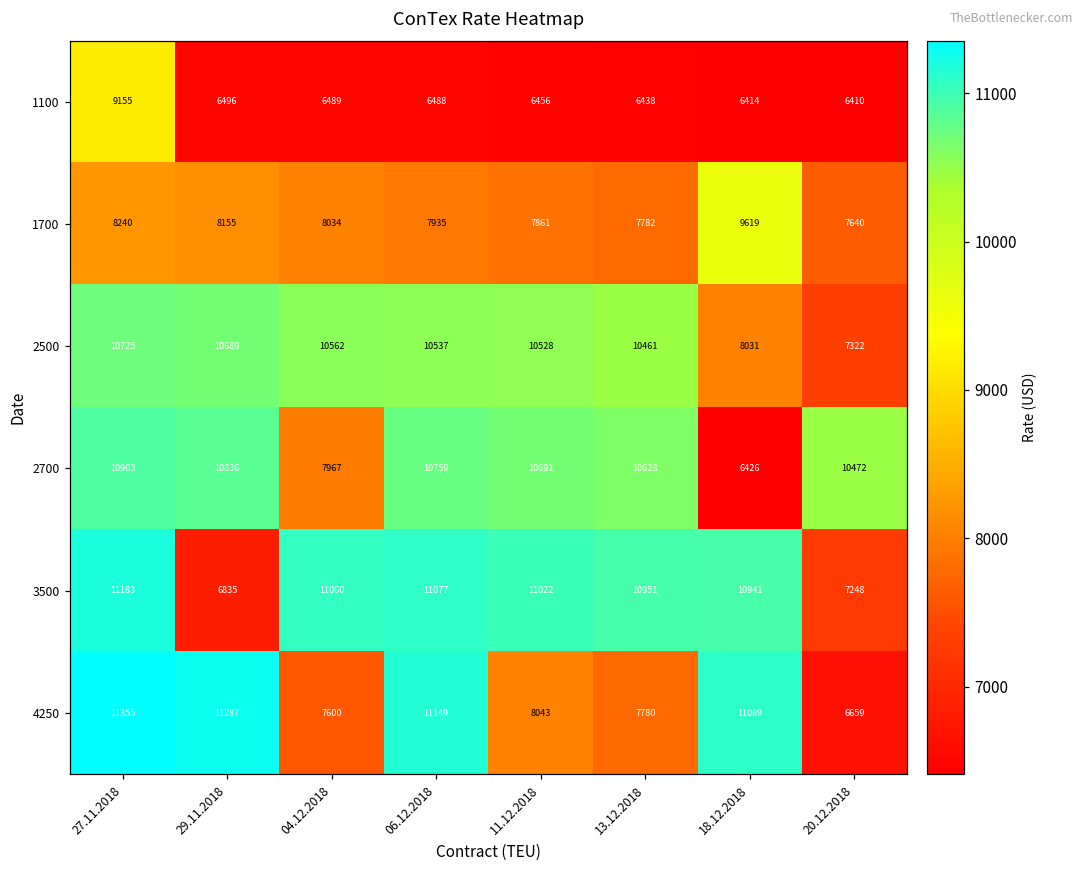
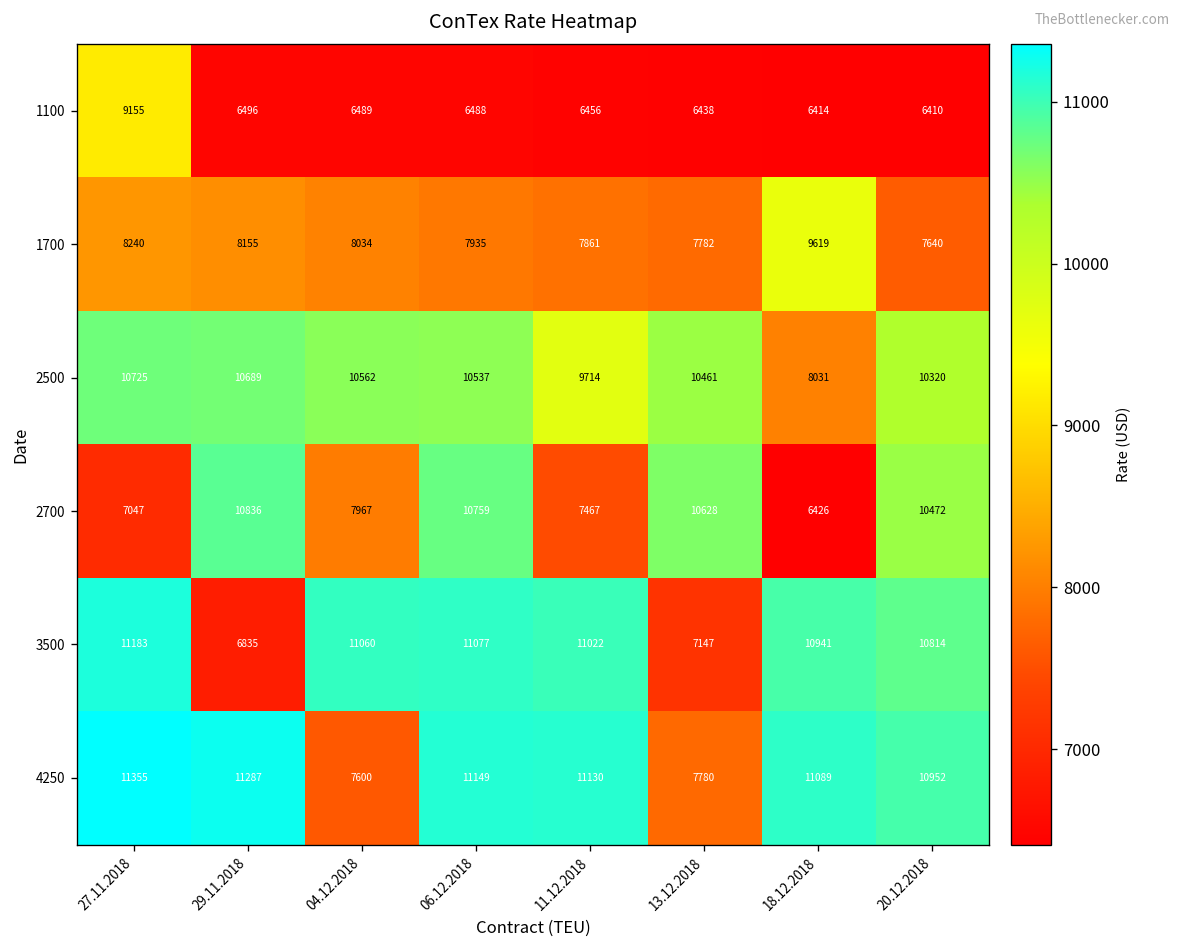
2500, 11.12.2018: 10528 -> 9714
2500, 20.12.2018: 7322 -> 10320
2700, 27.11.2018: 10903 -> 7047
2700, 11.12.2018: 10691 -> 7467
3500, 13.12.2018: 10951 -> 7147
3500, 20.12.2018: 7248 -> 10814
4250, 11.12.2018: 8043 -> 11130
4250, 20.12.2018: 6659 -> 10952
